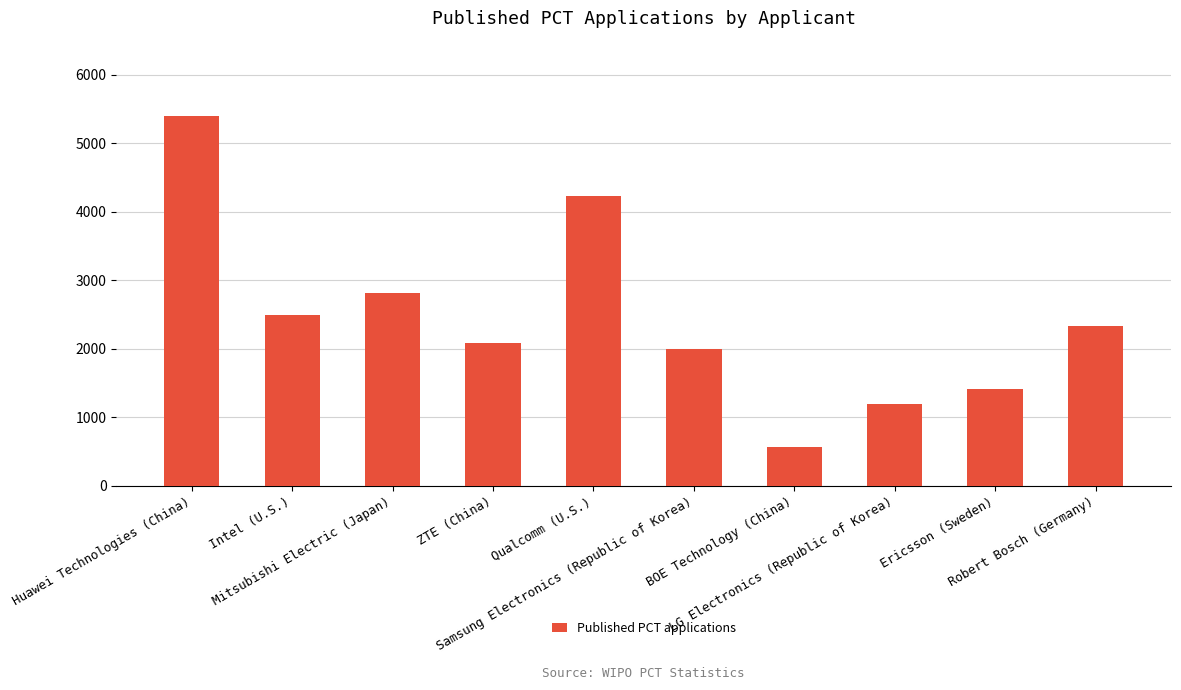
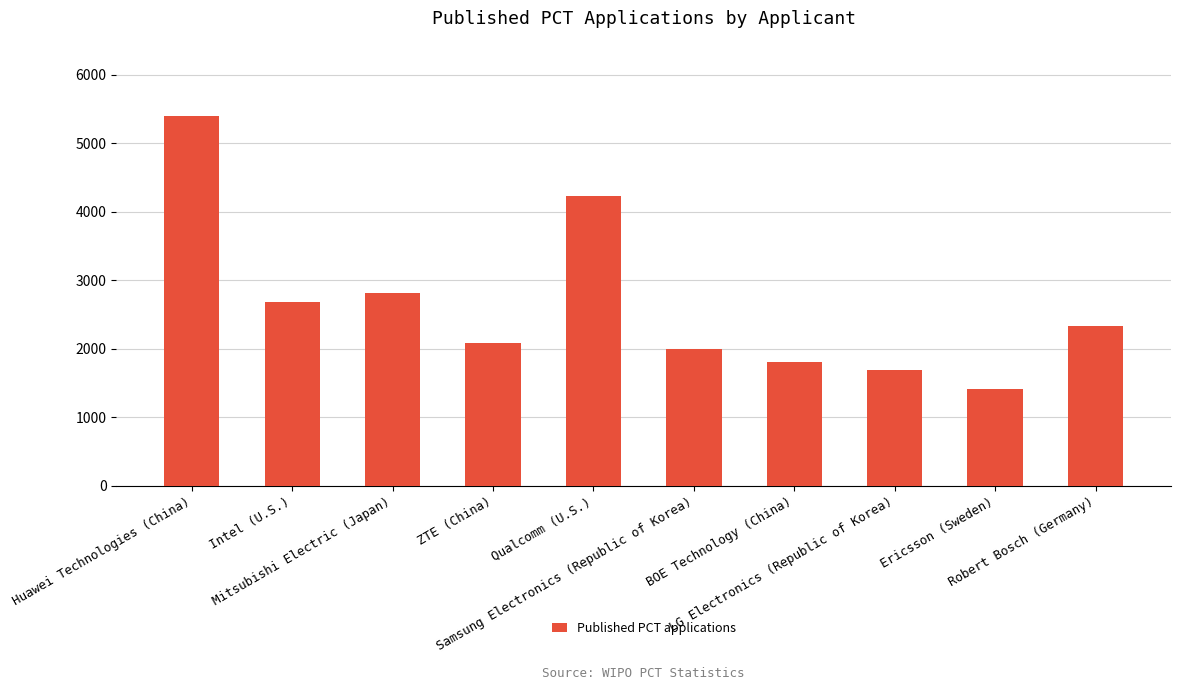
Intel (U.S.): 2500 -> 2700
BOE Technology (China): 600 -> 1800
LG Electronics (Republic of Korea): 1200 -> 1700
